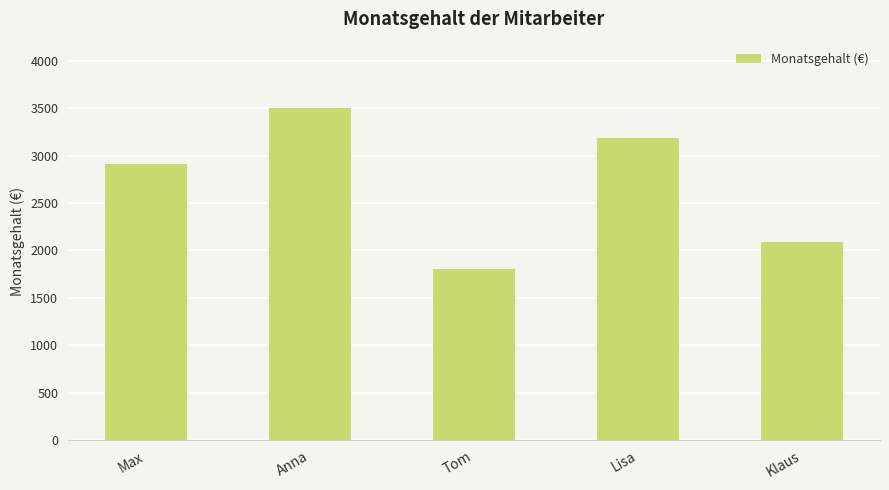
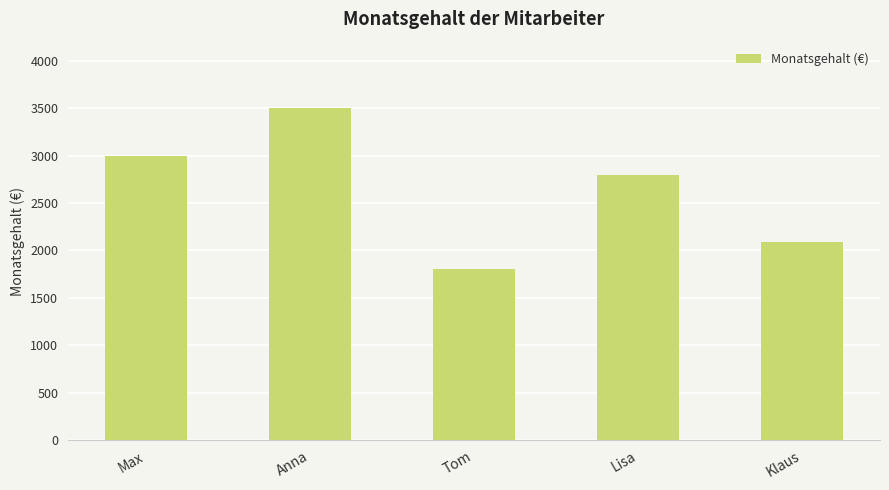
Max: 2900 -> 3000
Lisa: 3200 -> 2800
